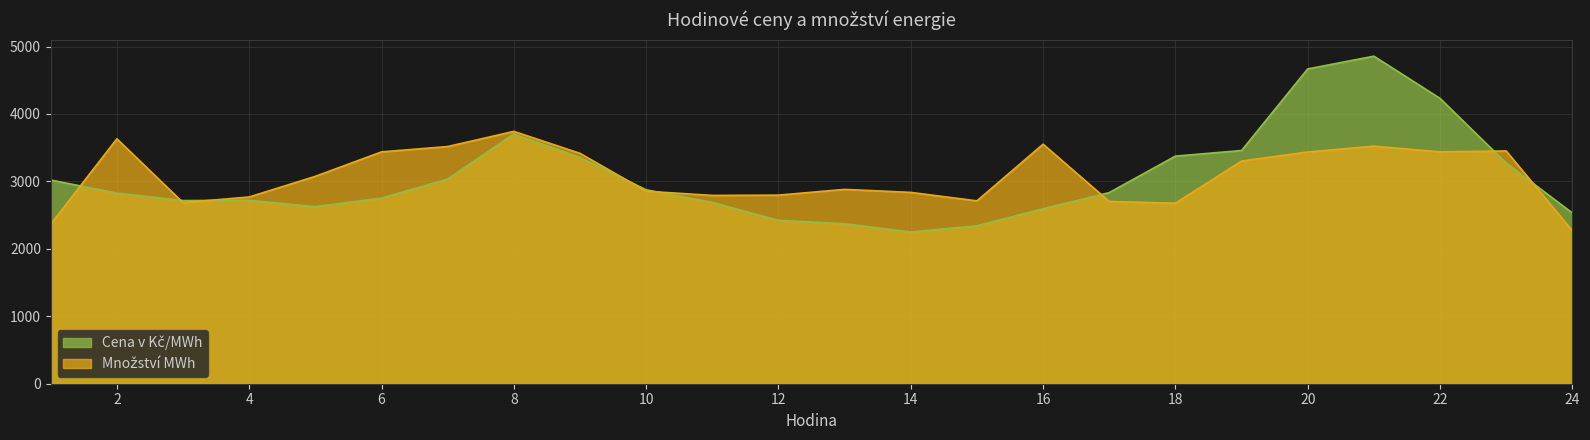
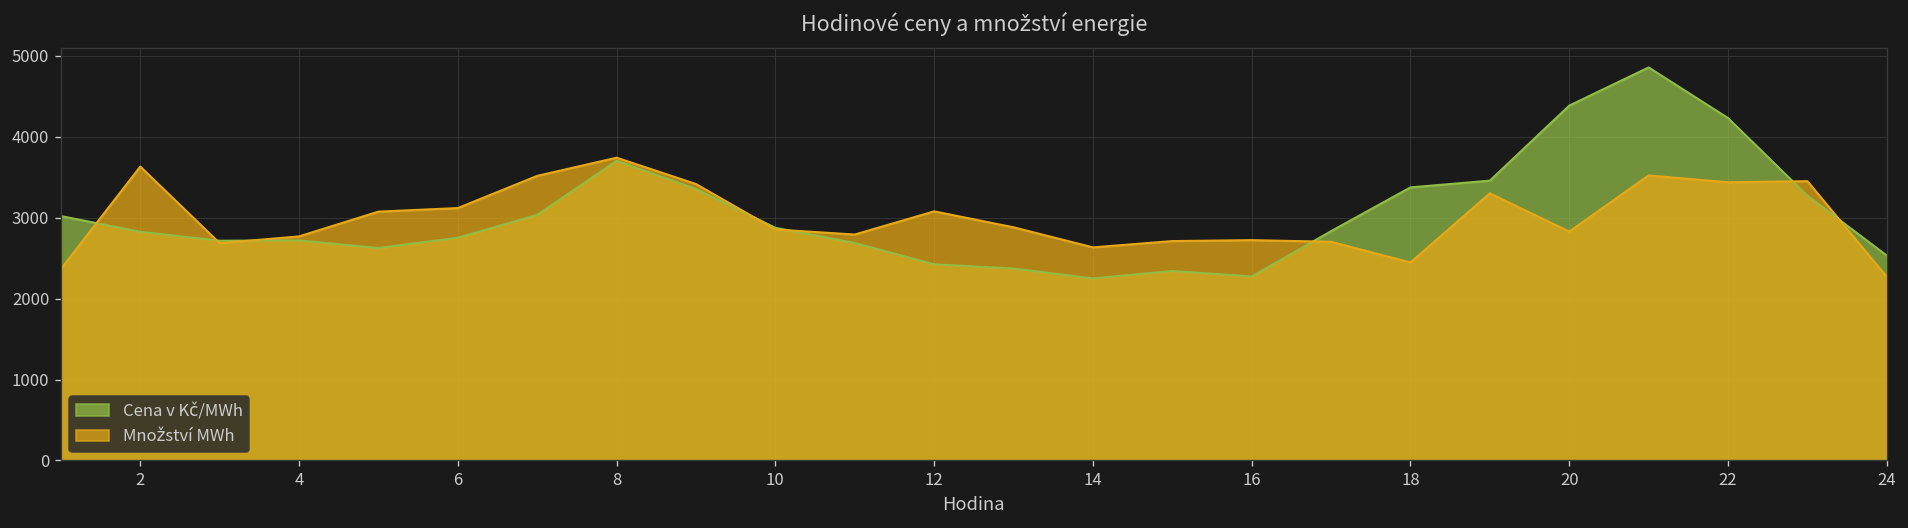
Množství MWh, 6: 3400 -> 3100
Množství MWh, 12: 2800 -> 3100
Množství MWh, 14: 2800 -> 2600
Cena v Kč/MWh, 16: 2600 -> 2300
Množství MWh, 16: 3600 -> 2700
Množství MWh, 18: 2700 -> 2400
Cena v Kč/MWh, 20: 4700 -> 4400
Množství MWh, 20: 3400 -> 2800
